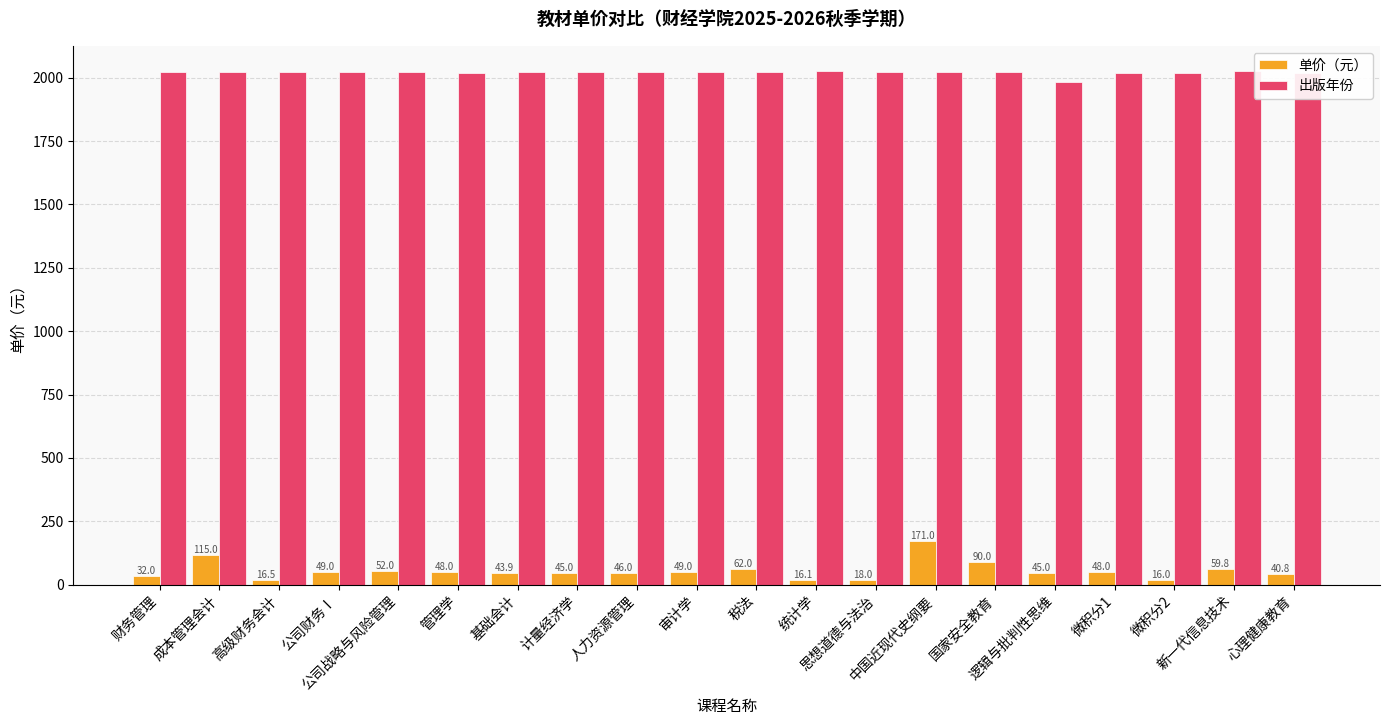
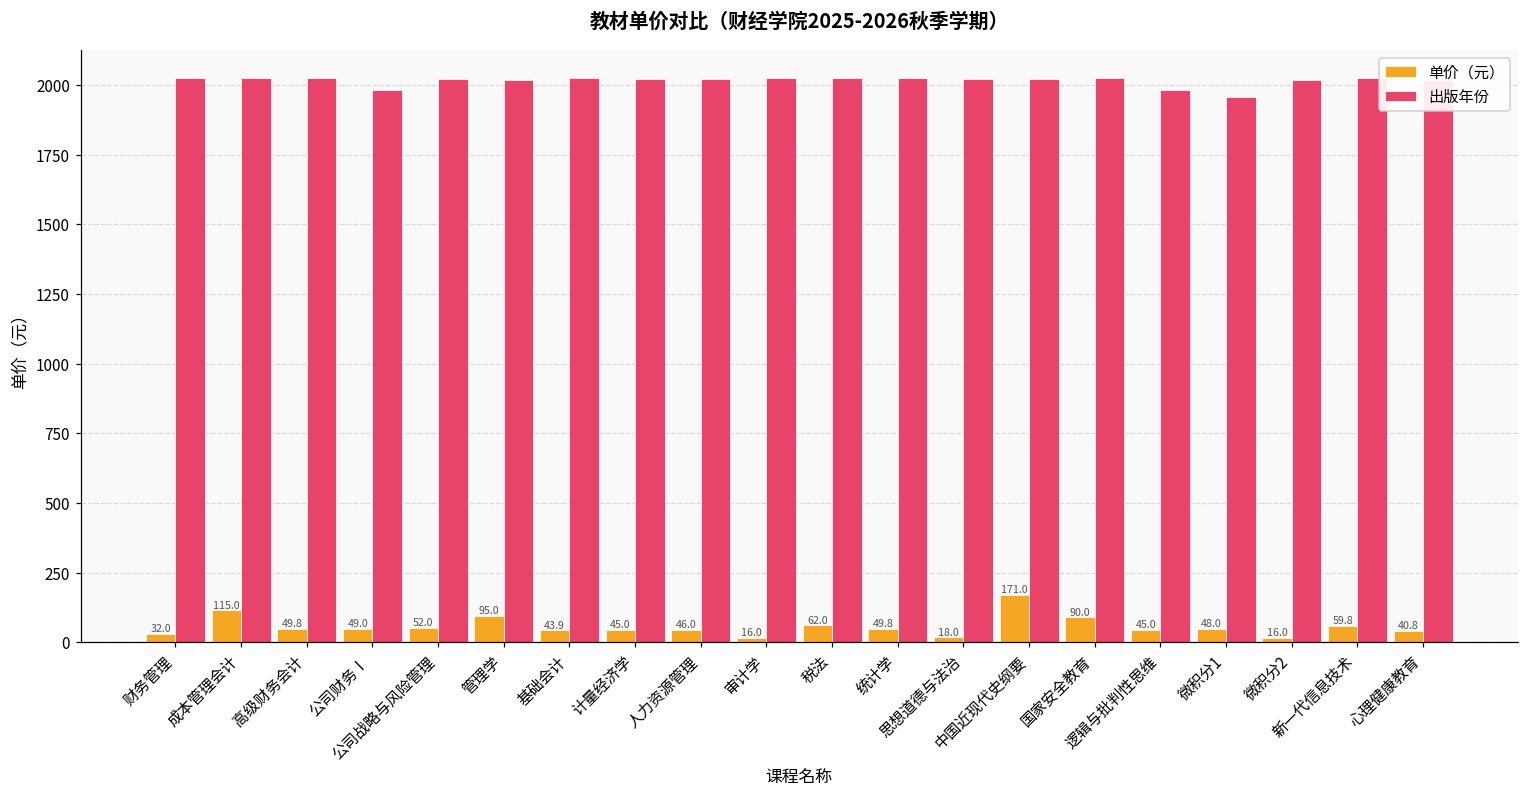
单价（元）, 高级财务会计: 16.5 -> 49.8
出版年份, 公司财务Ⅰ: 2020 -> 1980
单价（元）, 管理学: 48.0 -> 95.0
单价（元）, 审计学: 49.0 -> 16.0
单价（元）, 统计学: 16.1 -> 49.8
出版年份, 微积分1: 2020 -> 1960
